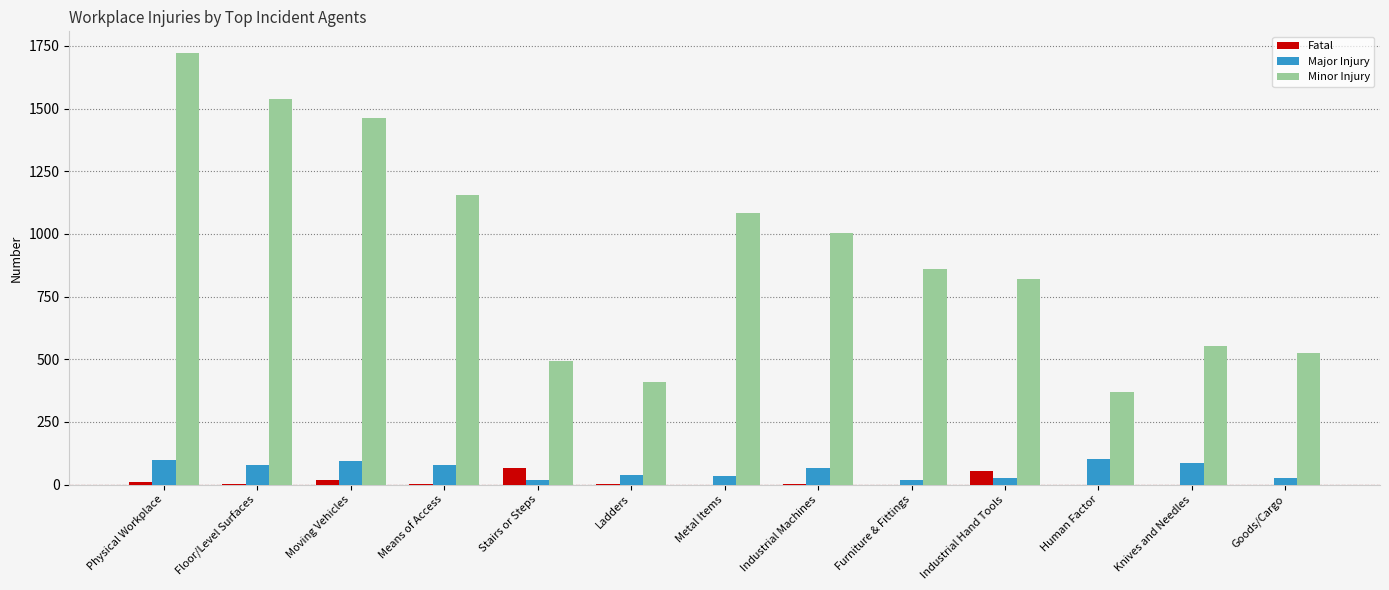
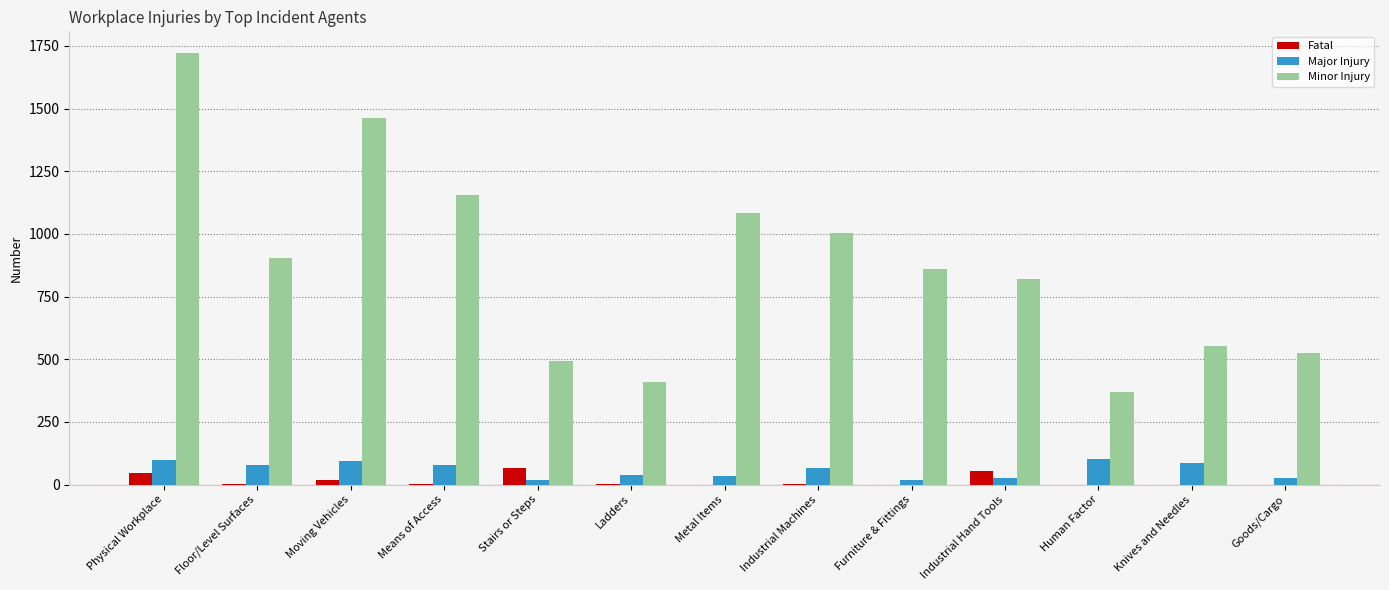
Fatal, Physical Workplace: 10 -> 50
Minor Injury, Floor/Level Surfaces: 1540 -> 910
